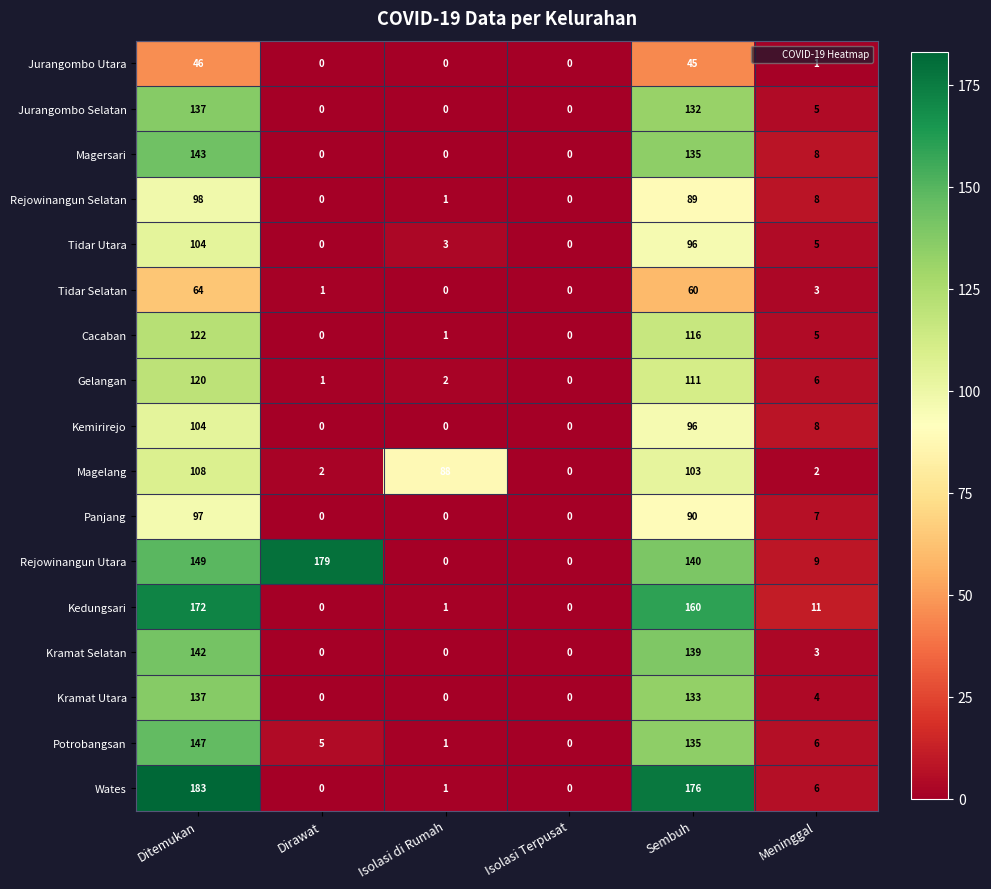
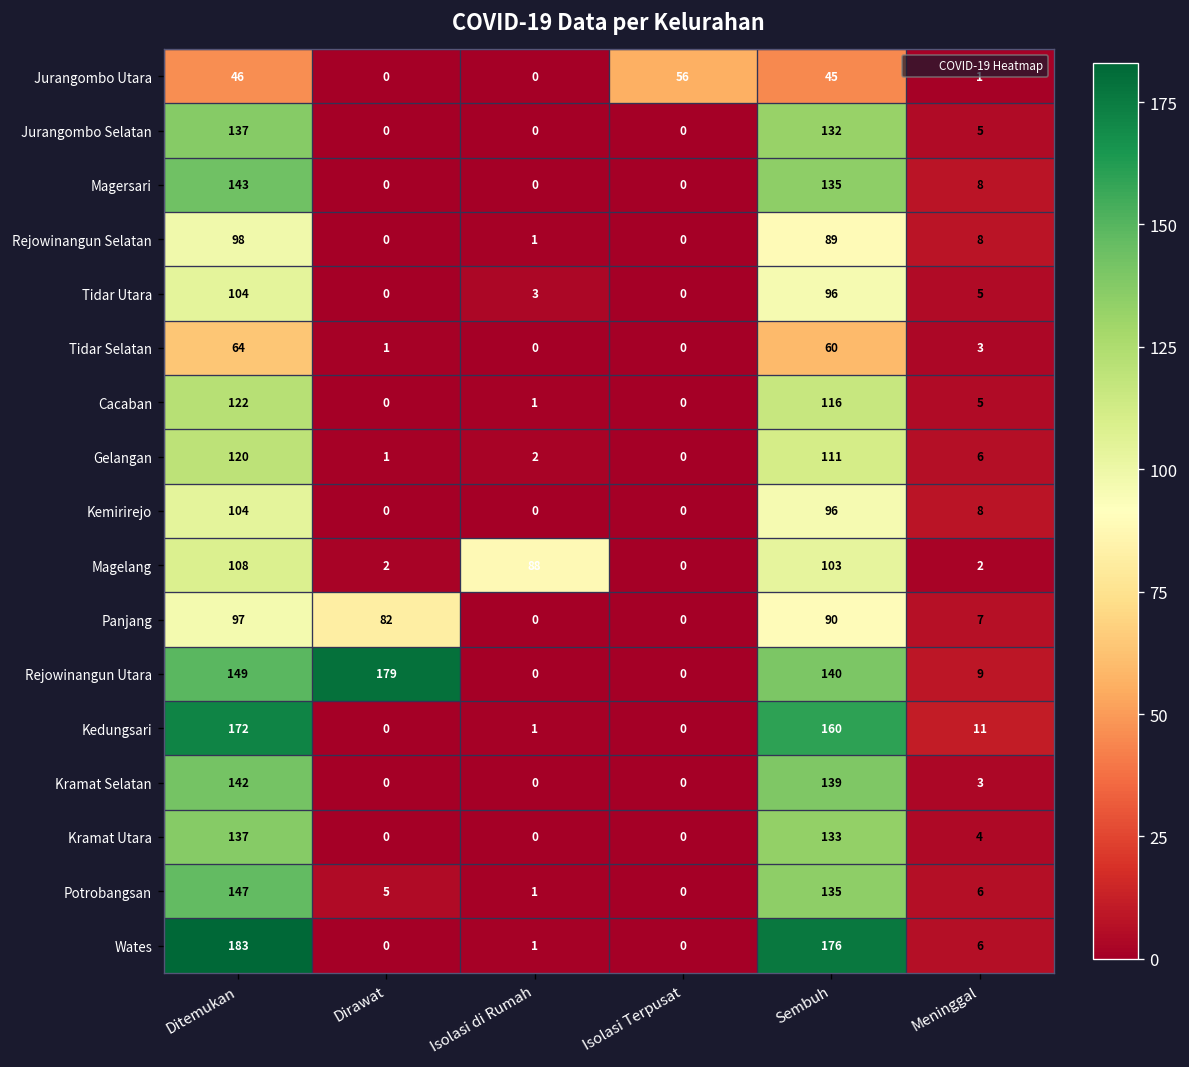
Jurangombo Utara, Isolasi Terpusat: 0 -> 56
Panjang, Dirawat: 0 -> 82
